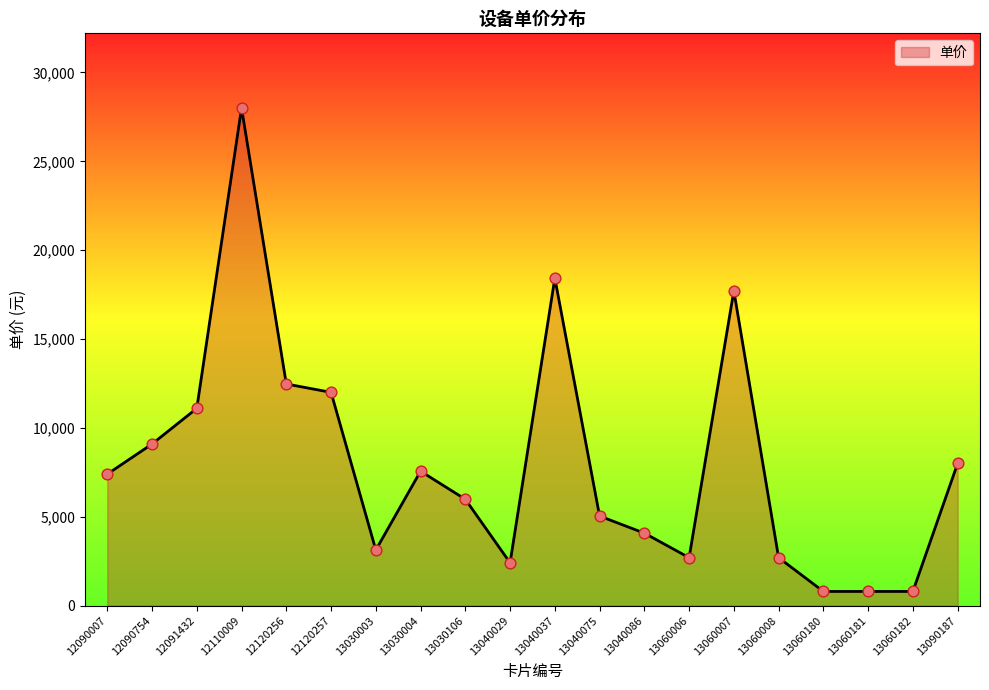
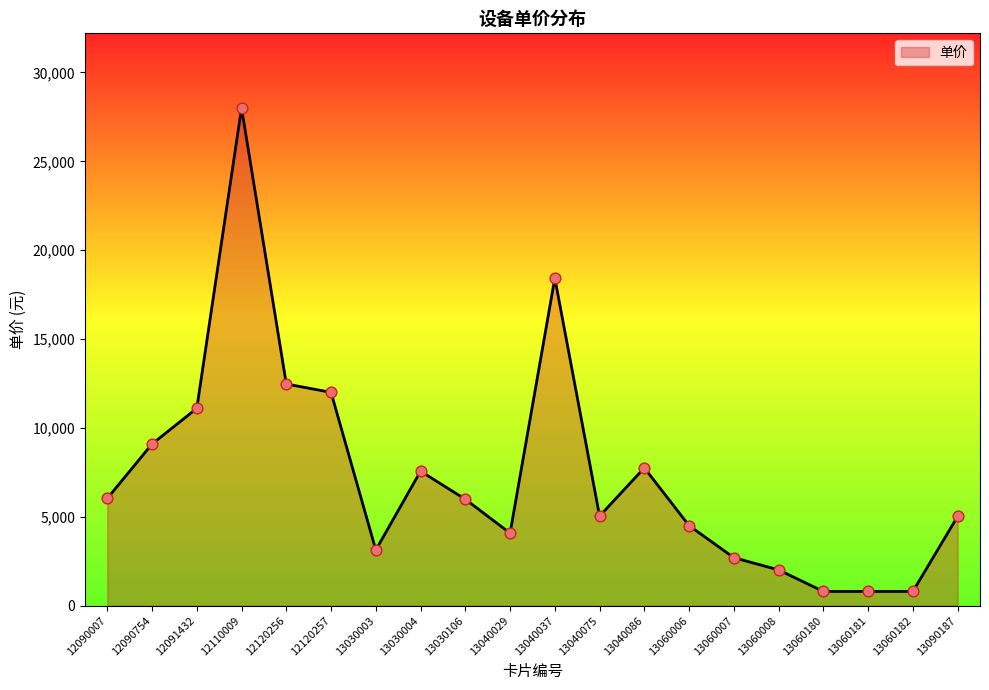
12090007: 7,400 -> 6,000
13040029: 2,400 -> 4,100
13040086: 4,100 -> 7,800
13060006: 2,700 -> 4,500
13060007: 17,700 -> 2,700
13060008: 2,700 -> 2,000
13090187: 8,000 -> 5,000
